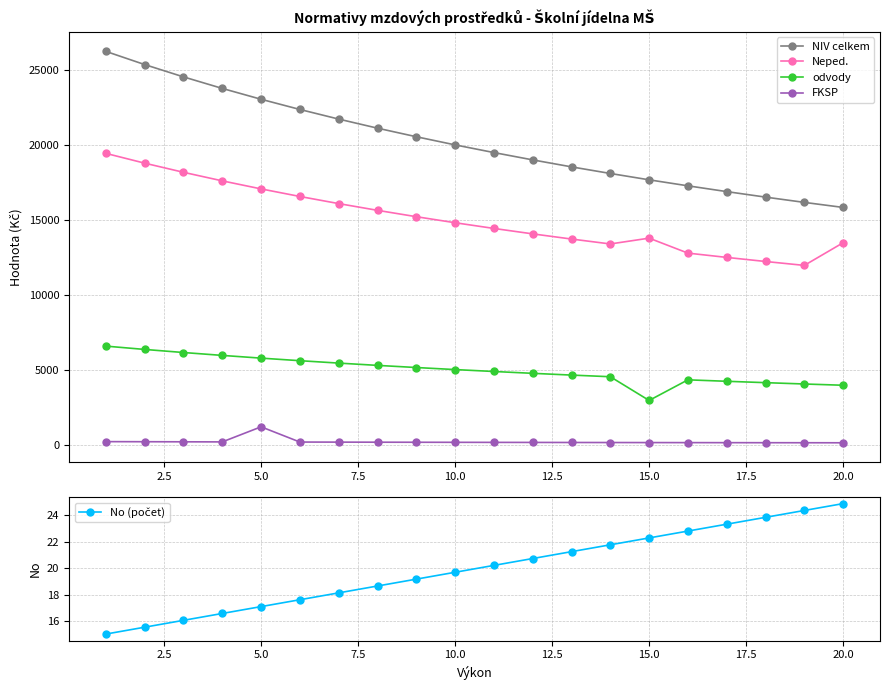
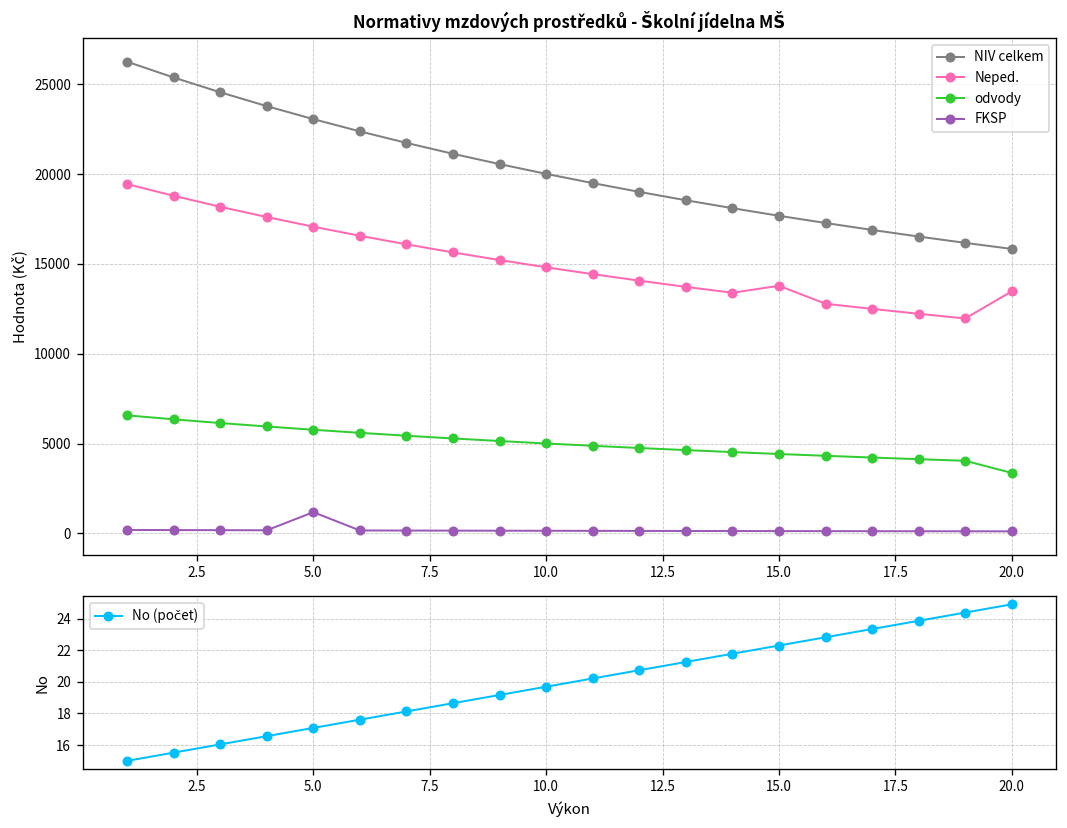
Normativy mzdových prostředků - Školní jídelna MŠ, odvody, 15.0: 2900 -> 4400
Normativy mzdových prostředků - Školní jídelna MŠ, odvody, 20.0: 4000 -> 3400
